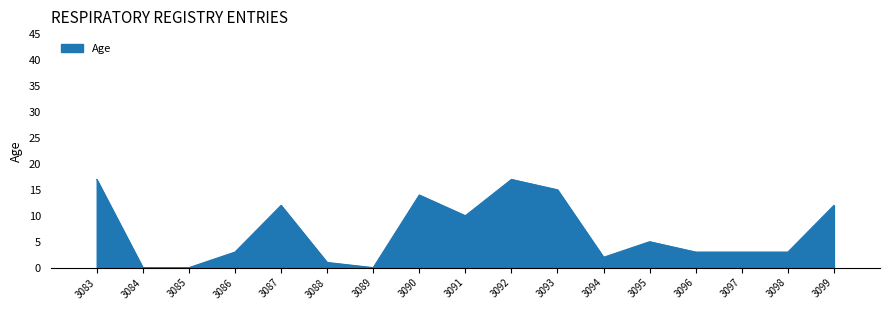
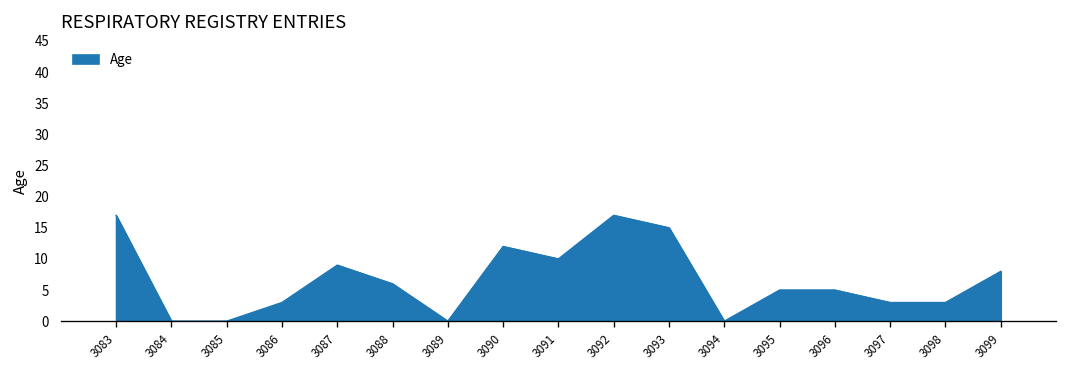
3087: 12 -> 9
3088: 1 -> 6
3090: 14 -> 12
3094: 2 -> 0
3096: 3 -> 5
3099: 12 -> 8
